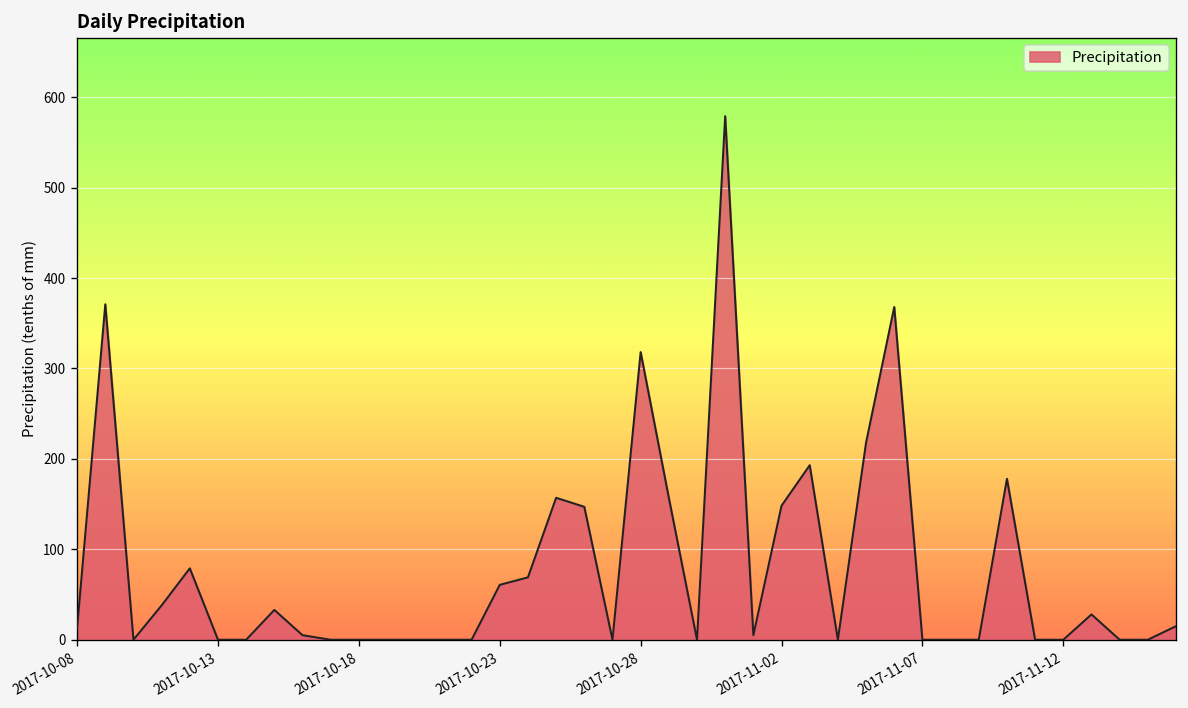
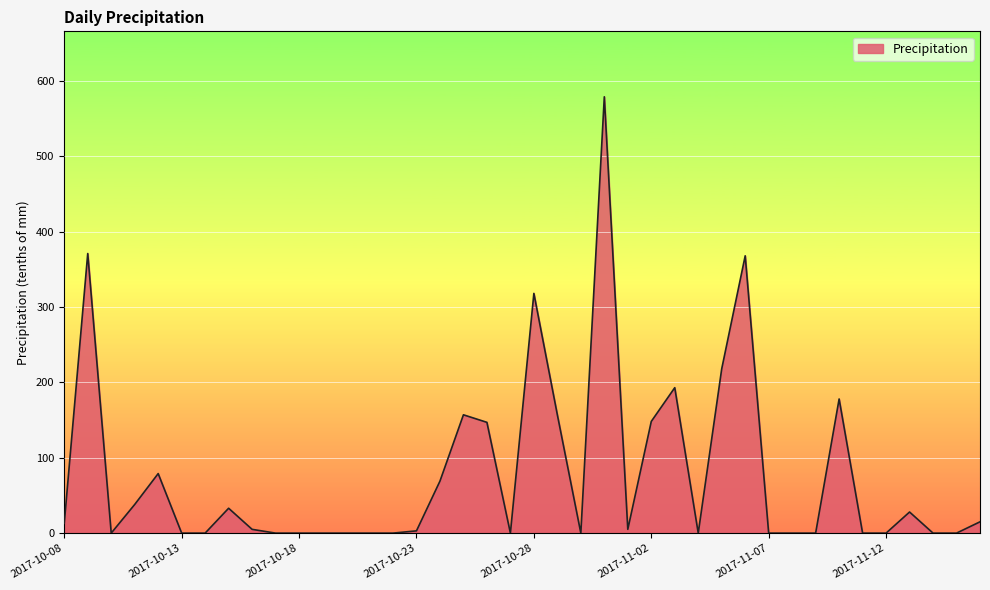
2017-10-23: 60 -> 0
